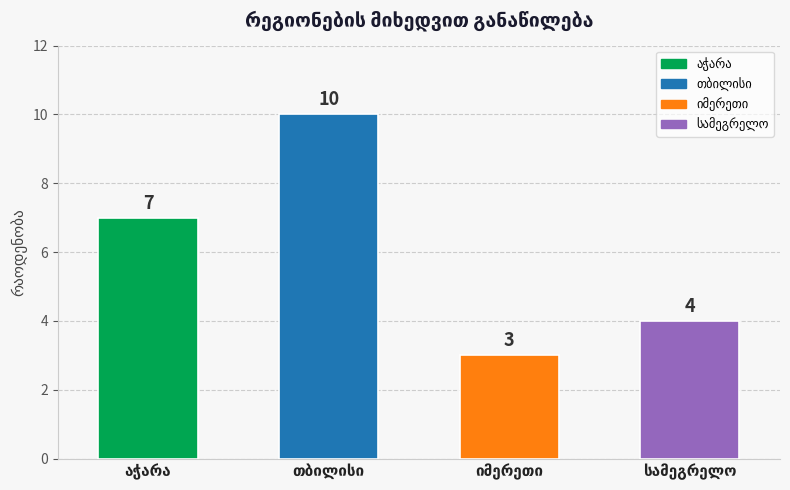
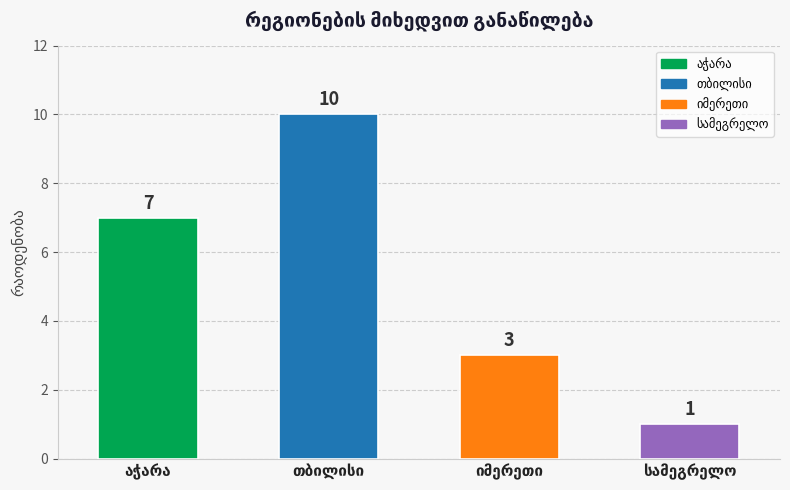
სამეგრელო: 4 -> 1
